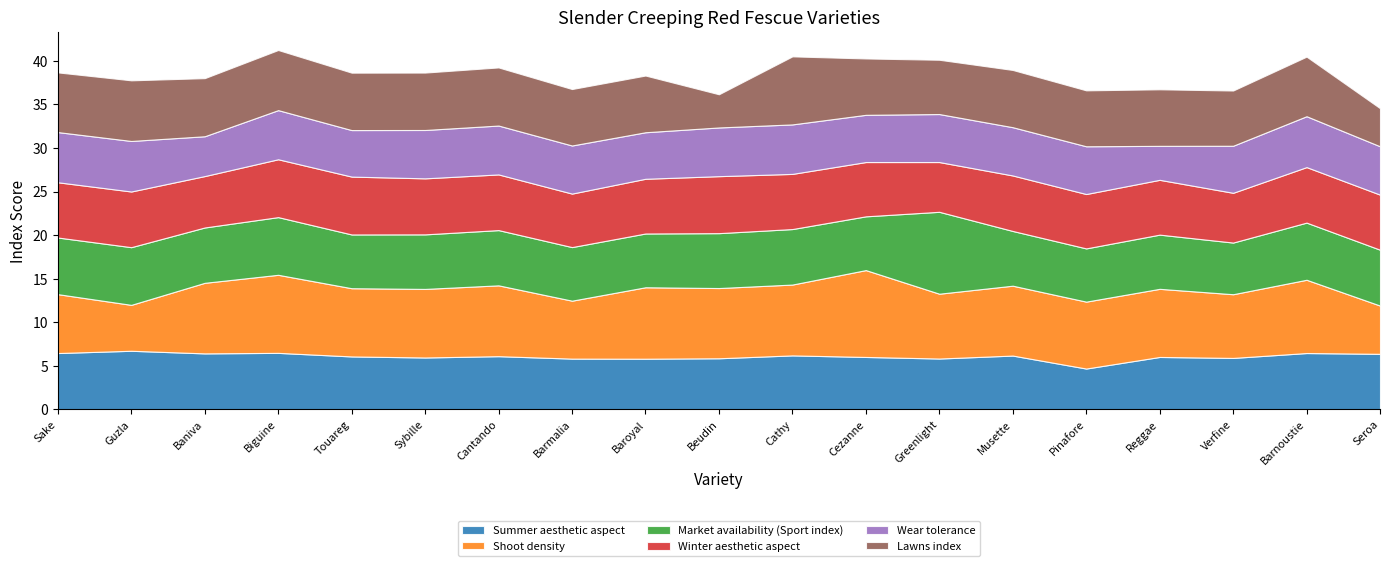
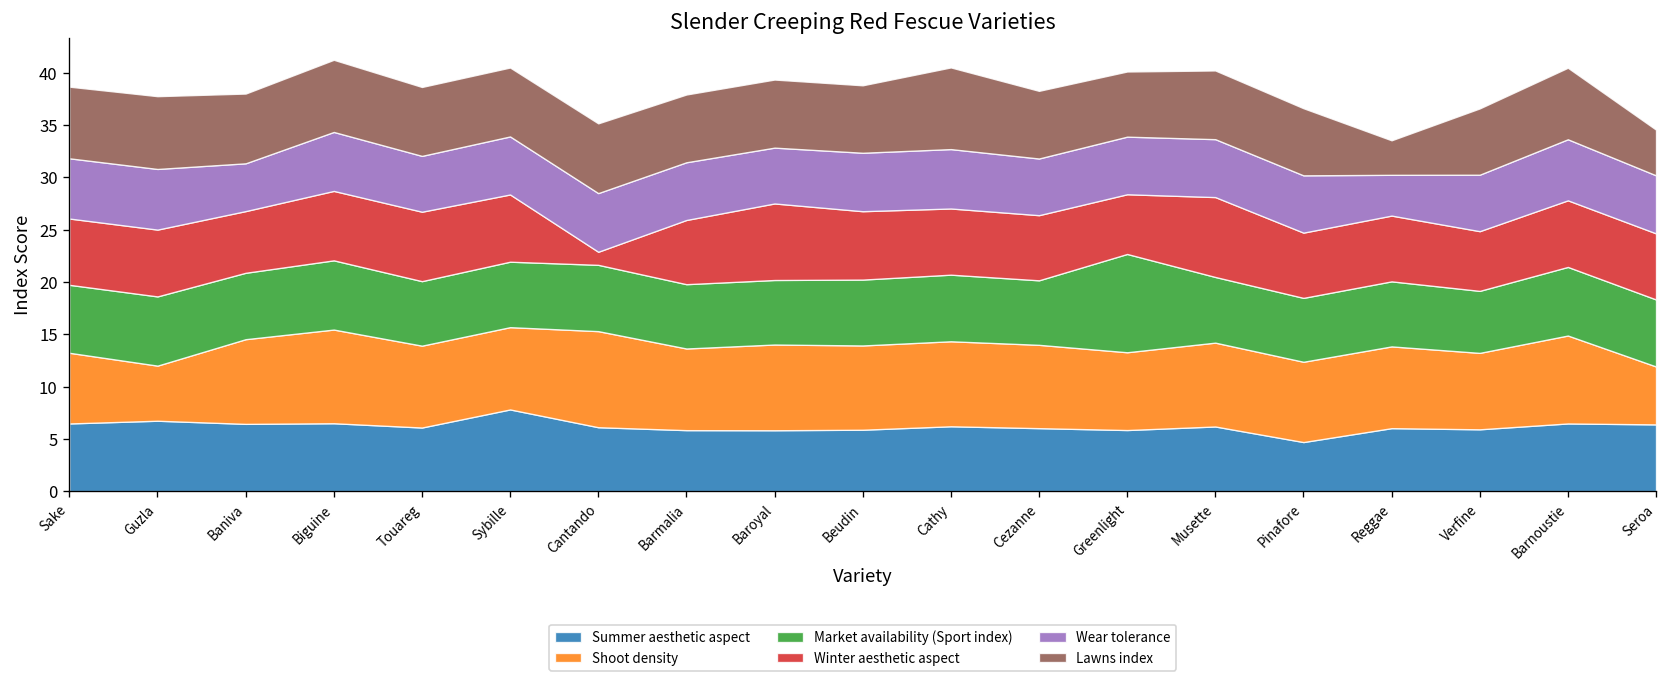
Summer aesthetic aspect, Sybille: 6 -> 8
Shoot density, Cantando: 8 -> 9
Winter aesthetic aspect, Cantando: 6 -> 1
Shoot density, Barmalia: 7 -> 8
Winter aesthetic aspect, Baroyal: 6 -> 7
Lawns index, Beudin: 4 -> 6
Shoot density, Cezanne: 10 -> 8
Winter aesthetic aspect, Musette: 6 -> 8
Lawns index, Reggae: 6 -> 3
